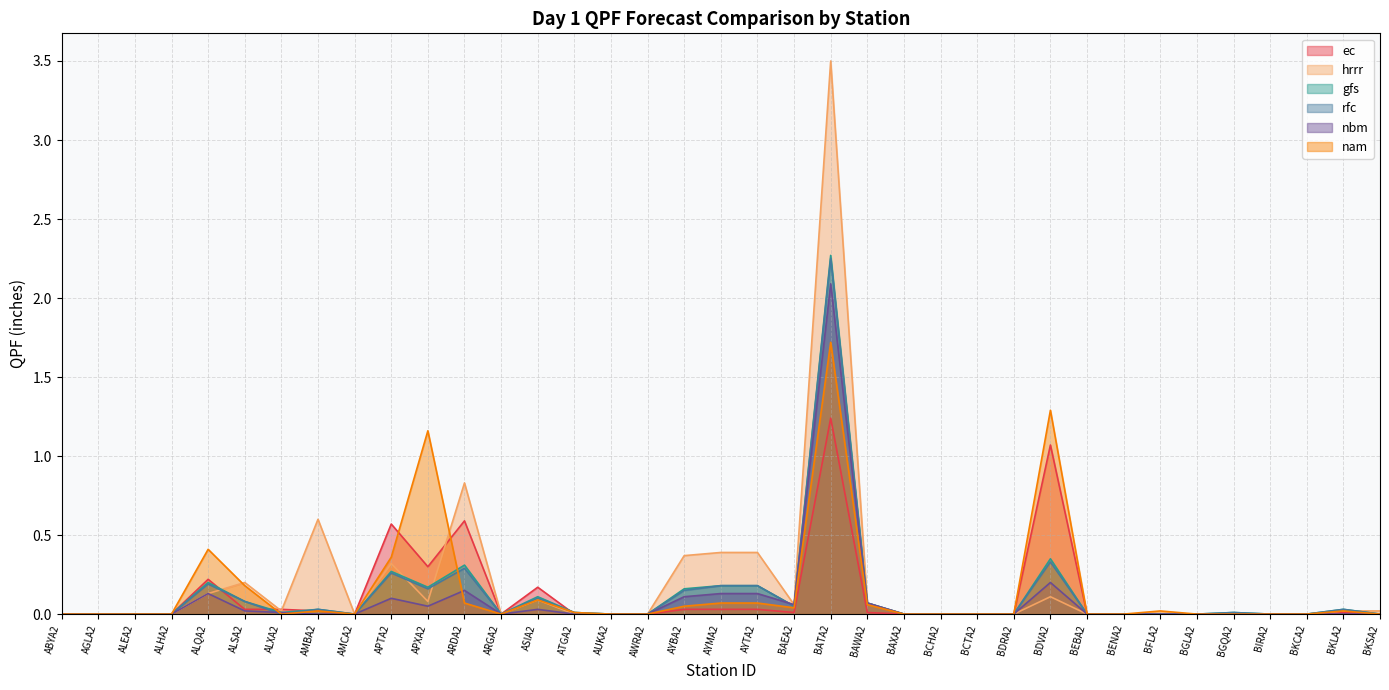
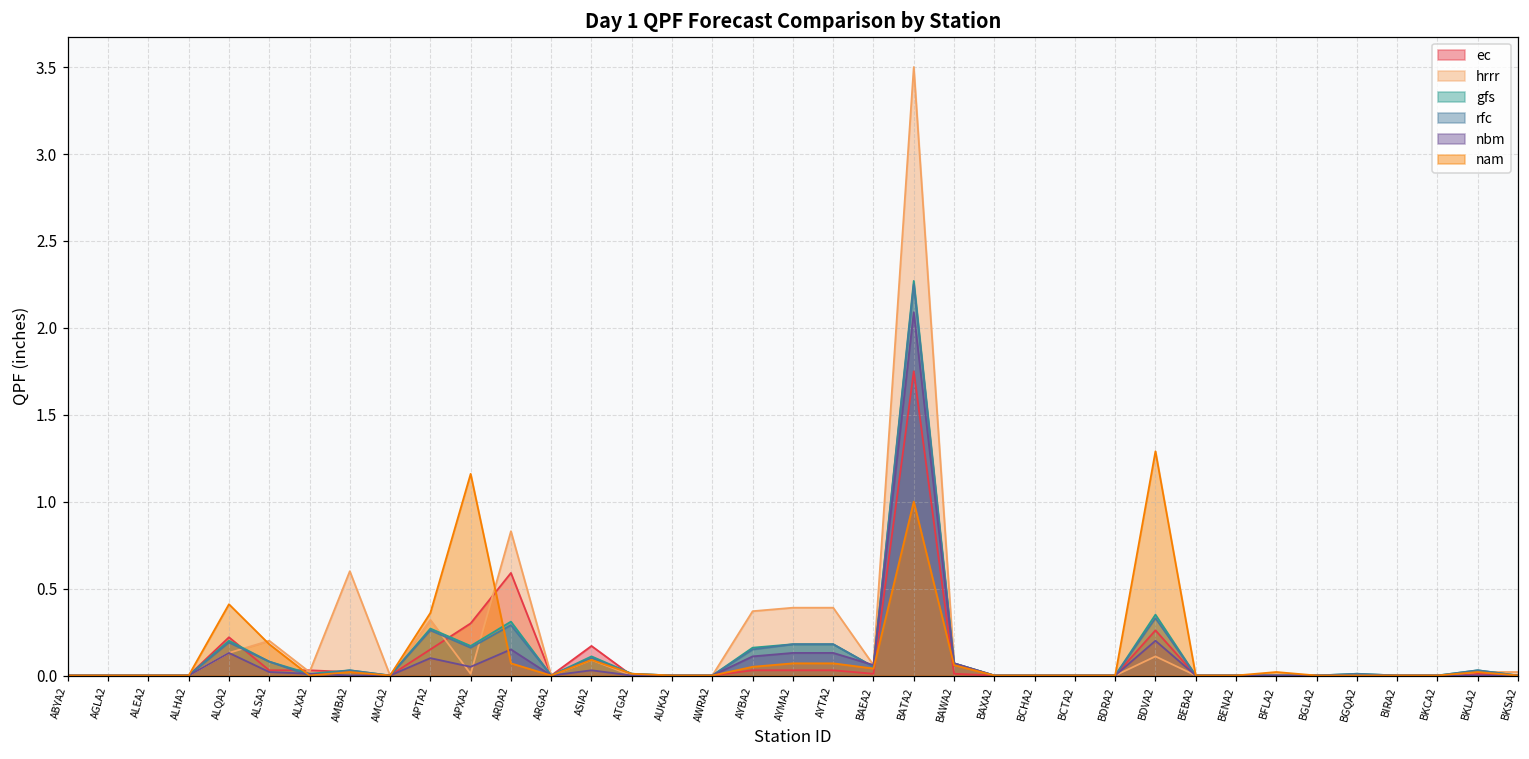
ec, APTA2: 0.57 -> 0.15
hrrr, APXA2: 0.08 -> 0.01
ec, BATA2: 1.24 -> 1.75
nam, BATA2: 1.72 -> 1.00
ec, BDVA2: 1.07 -> 0.26
